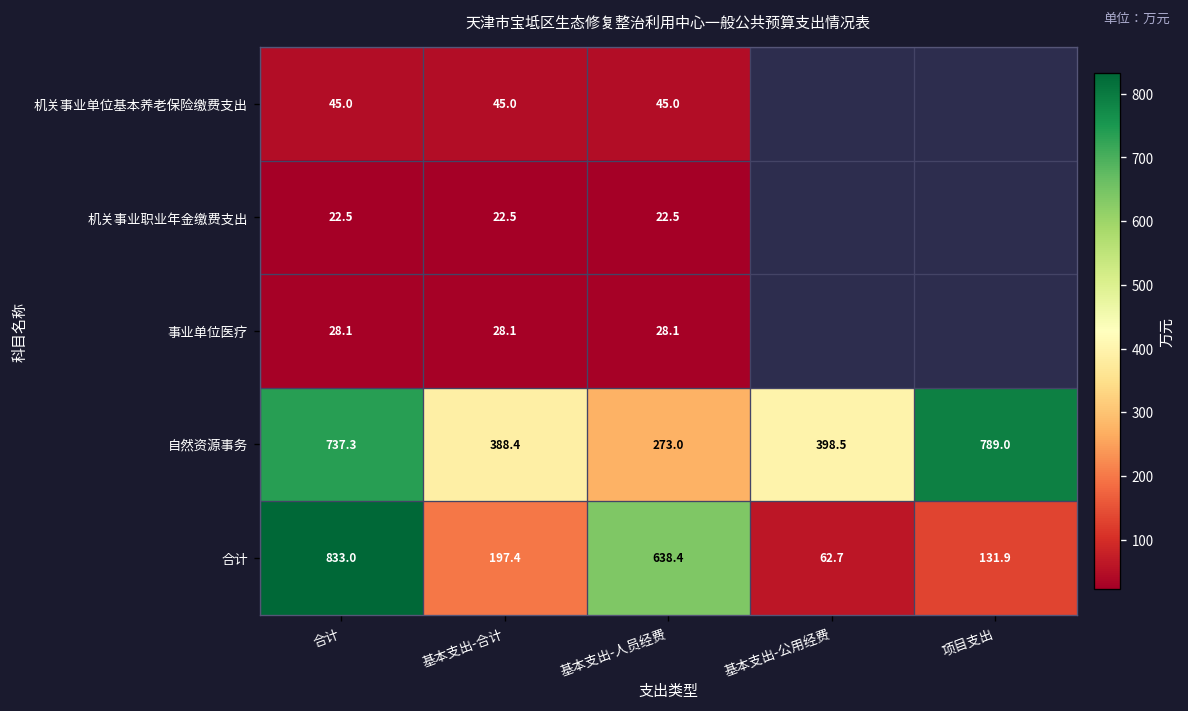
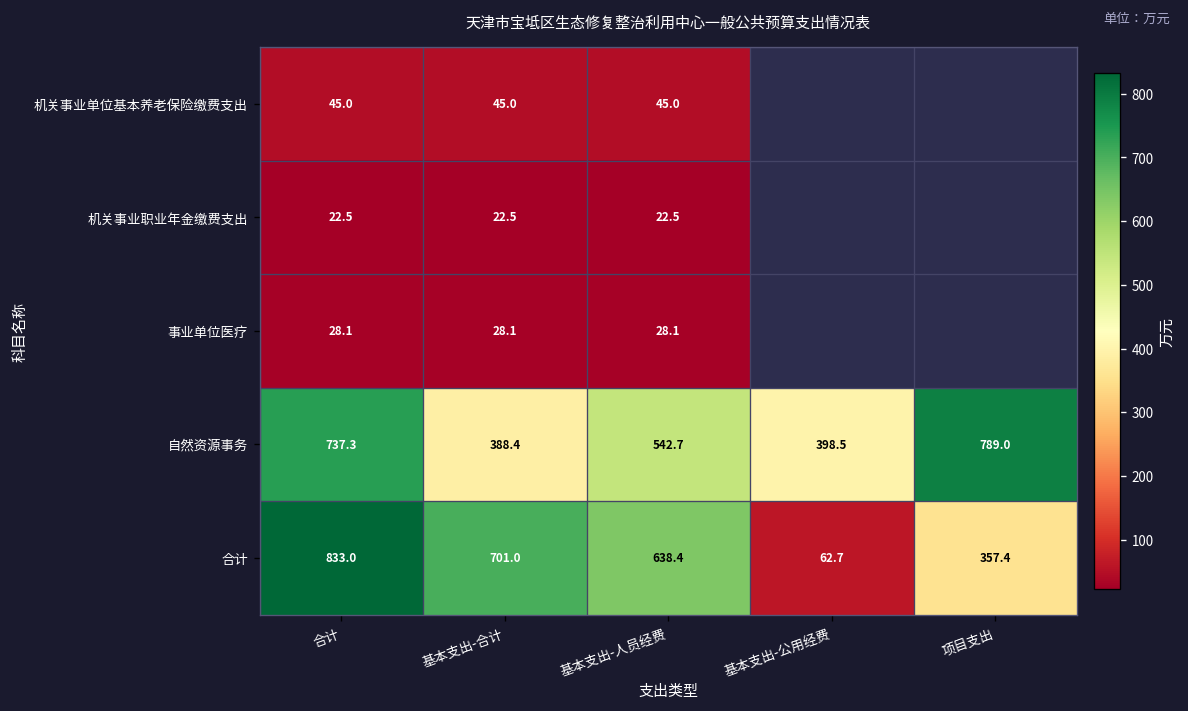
自然资源事务, 基本支出-人员经费: 273.0 -> 542.7
合计, 基本支出-合计: 197.4 -> 701.0
合计, 项目支出: 131.9 -> 357.4
